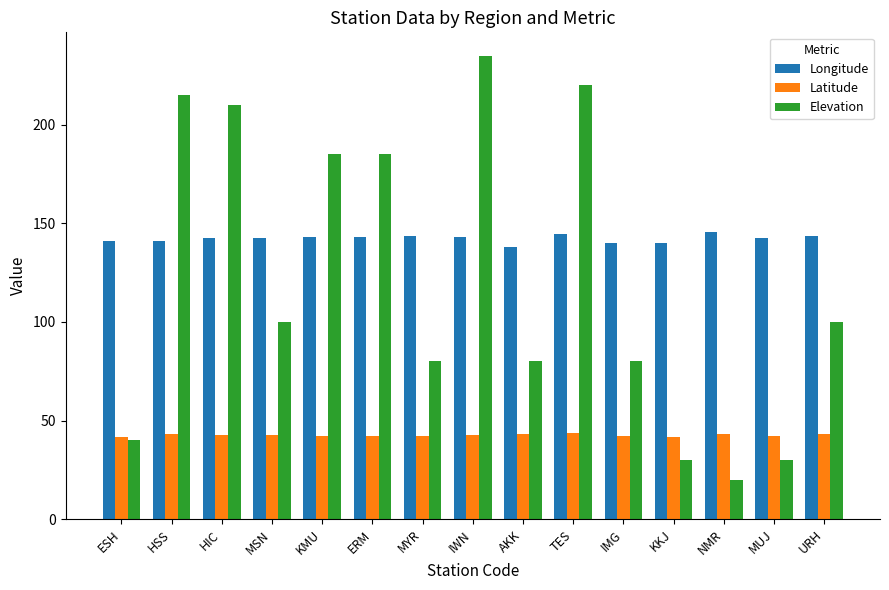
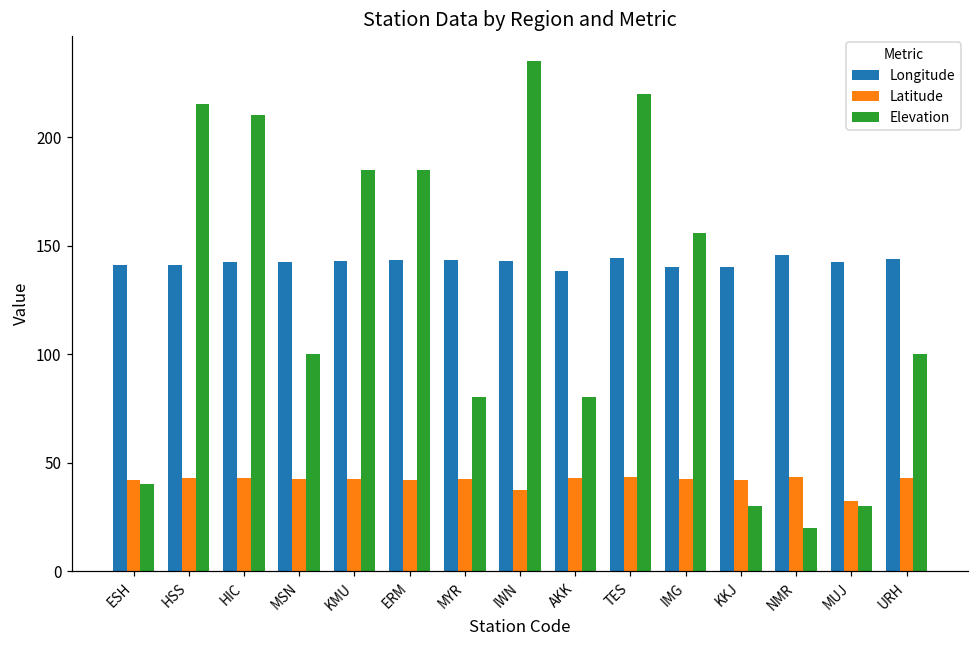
Latitude, IWN: 43 -> 37
Elevation, IMG: 80 -> 156
Latitude, MUJ: 42 -> 32
